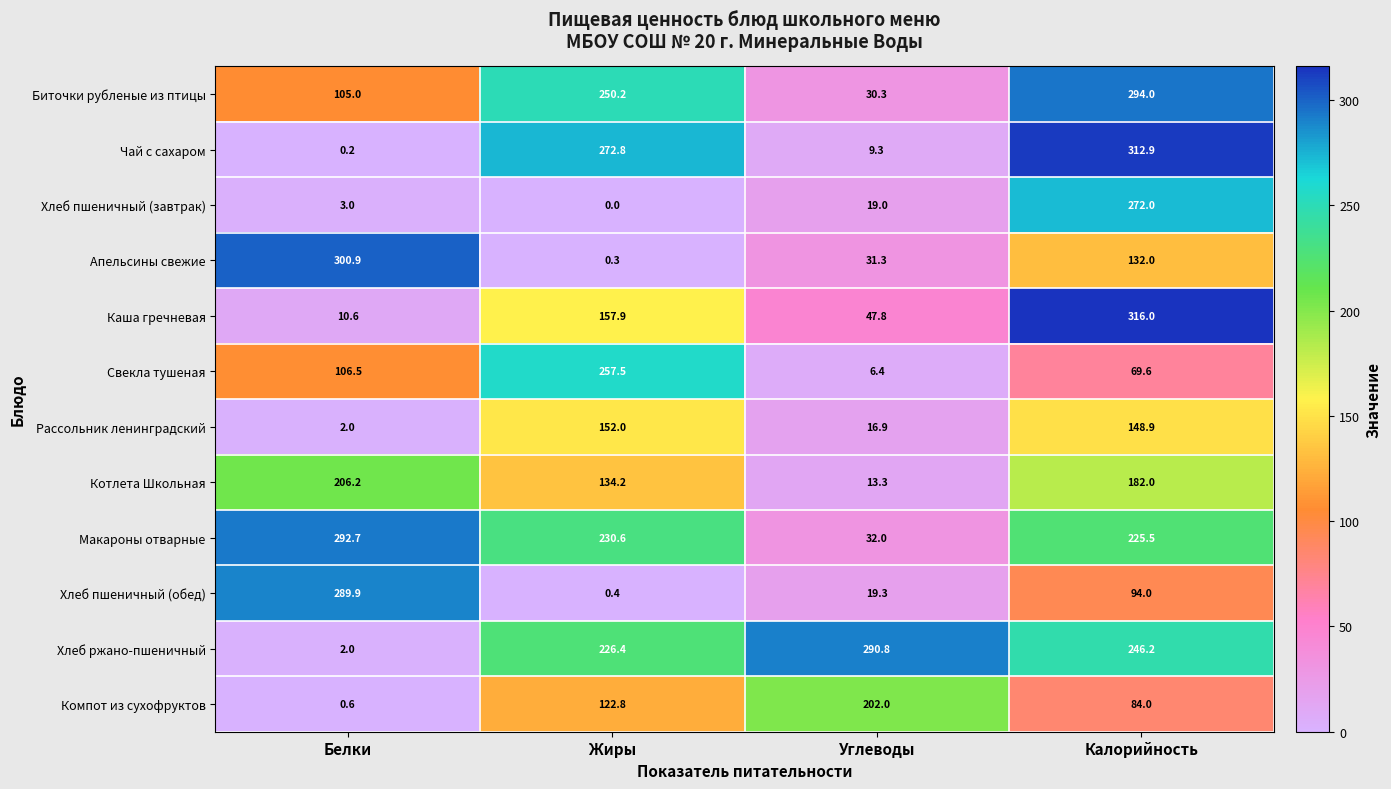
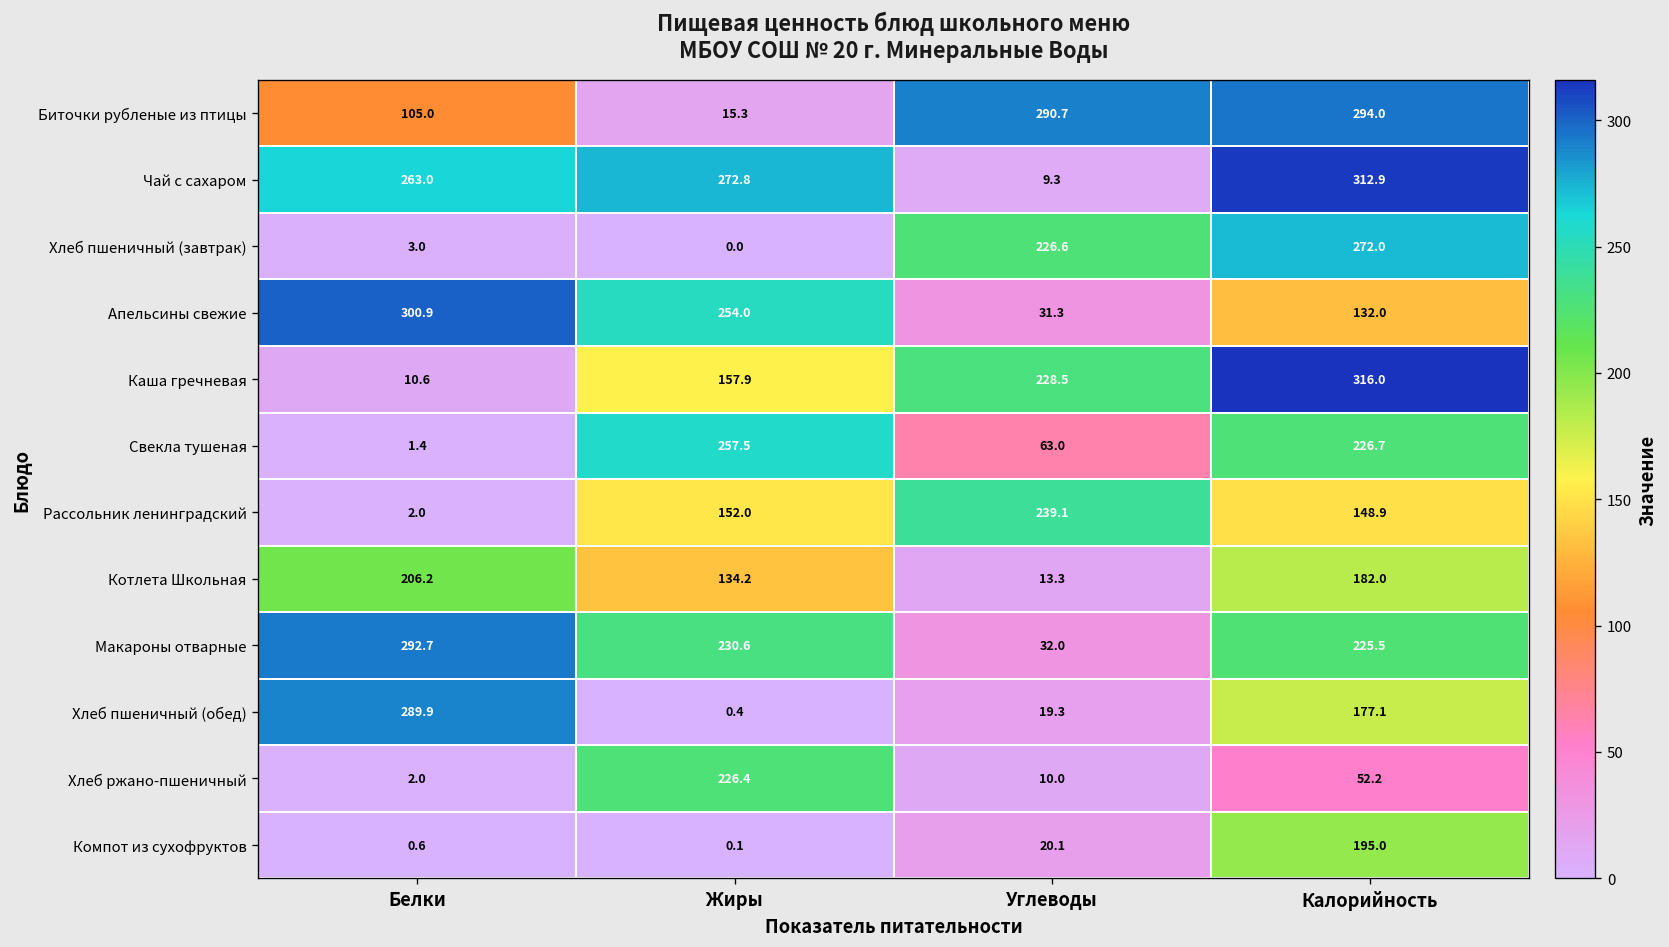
Биточки рубленые из птицы, Жиры: 250.2 -> 15.3
Биточки рубленые из птицы, Углеводы: 30.3 -> 290.7
Чай с сахаром, Белки: 0.2 -> 263.0
Хлеб пшеничный (завтрак), Углеводы: 19.0 -> 226.6
Апельсины свежие, Жиры: 0.3 -> 254.0
Каша гречневая, Углеводы: 47.8 -> 228.5
Свекла тушеная, Белки: 106.5 -> 1.4
Свекла тушеная, Углеводы: 6.4 -> 63.0
Свекла тушеная, Калорийность: 69.6 -> 226.7
Рассольник ленинградский, Углеводы: 16.9 -> 239.1
Хлеб пшеничный (обед), Калорийность: 94.0 -> 177.1
Хлеб ржано-пшеничный, Углеводы: 290.8 -> 10.0
Хлеб ржано-пшеничный, Калорийность: 246.2 -> 52.2
Компот из сухофруктов, Жиры: 122.8 -> 0.1
Компот из сухофруктов, Углеводы: 202.0 -> 20.1
Компот из сухофруктов, Калорийность: 84.0 -> 195.0
